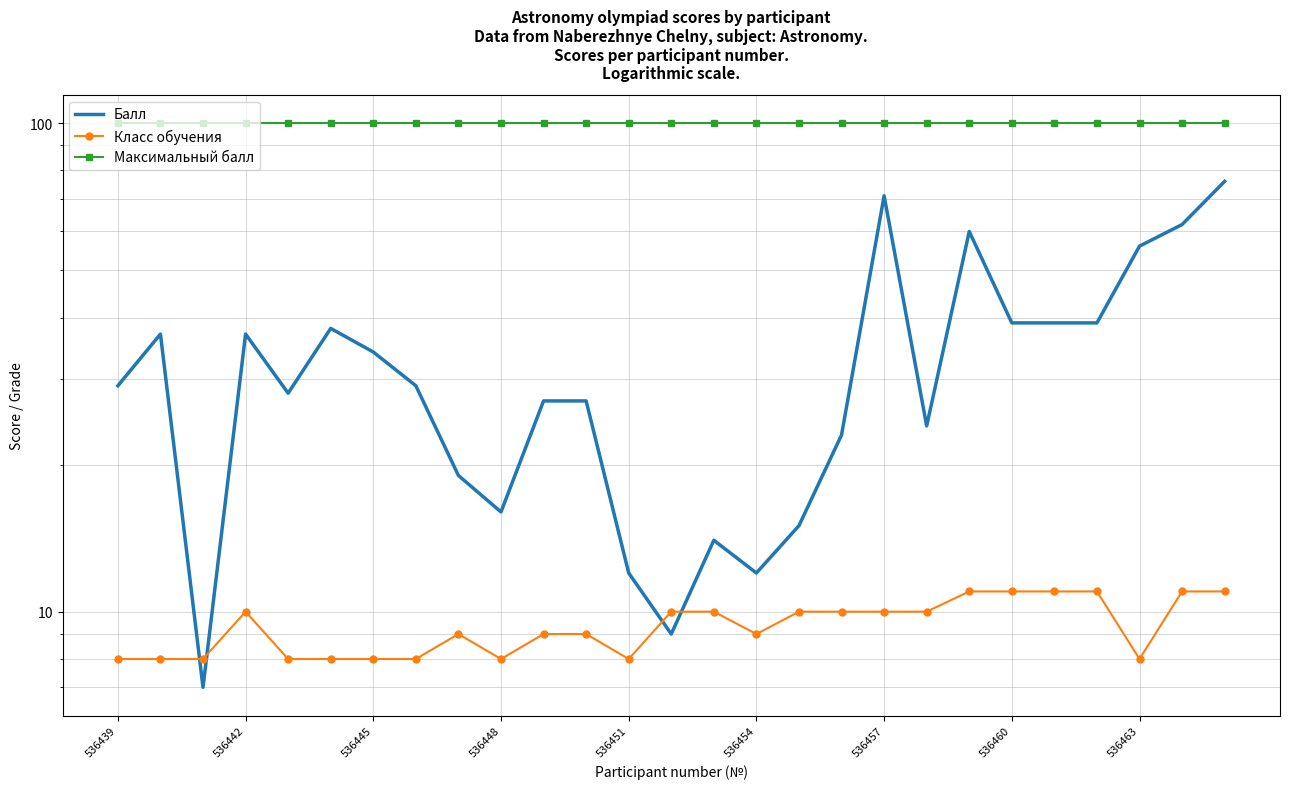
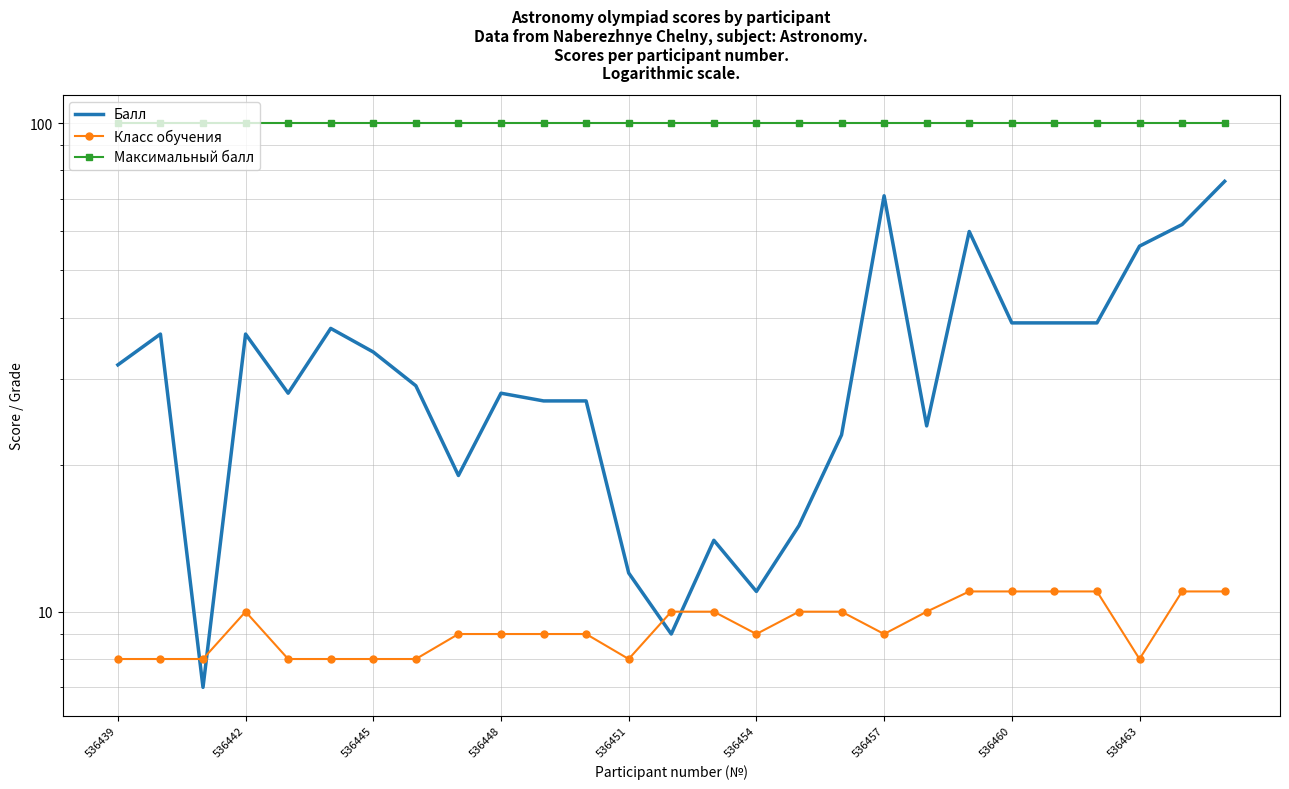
Балл, 536439: 29 -> 32
Балл, 536448: 16 -> 28
Класс обучения, 536448: 8 -> 9
Балл, 536454: 12 -> 11
Класс обучения, 536457: 10 -> 9
